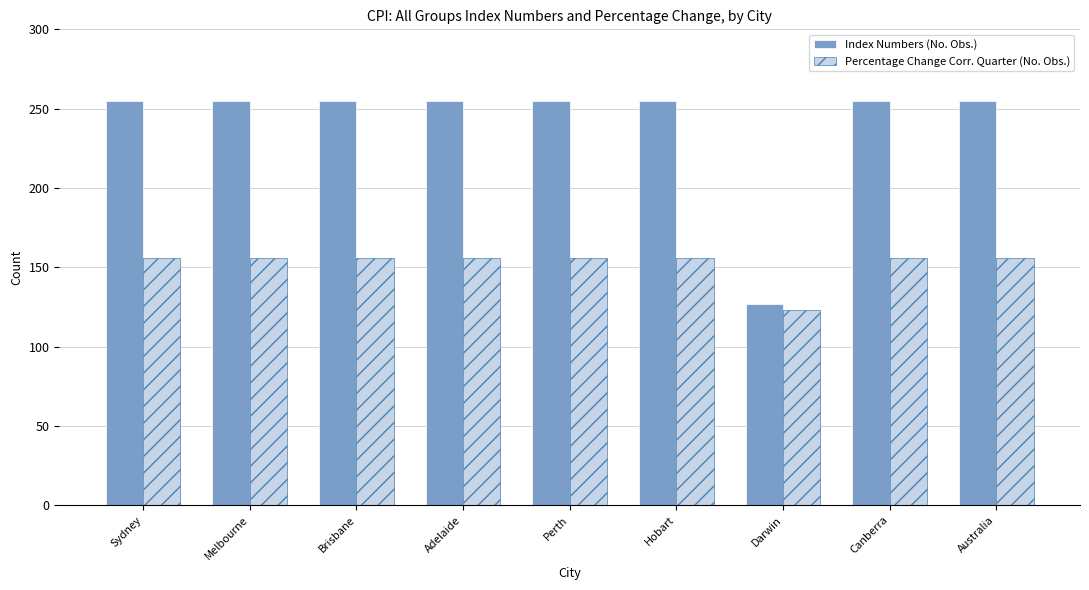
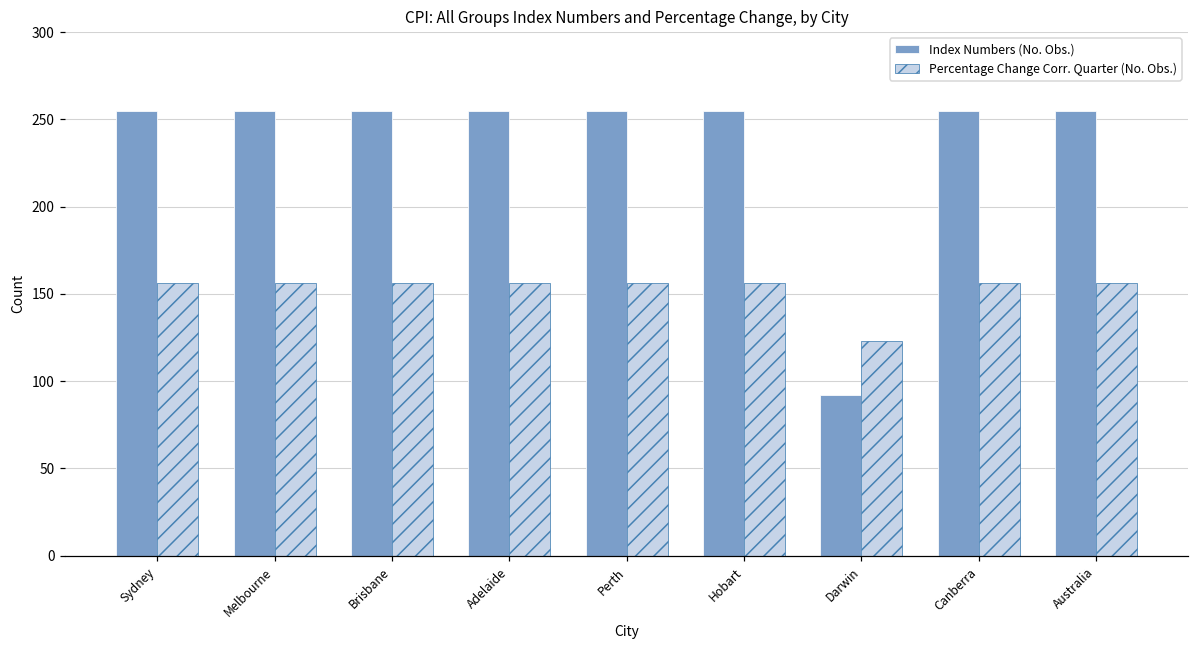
Index Numbers (No. Obs.), Darwin: 127 -> 92
